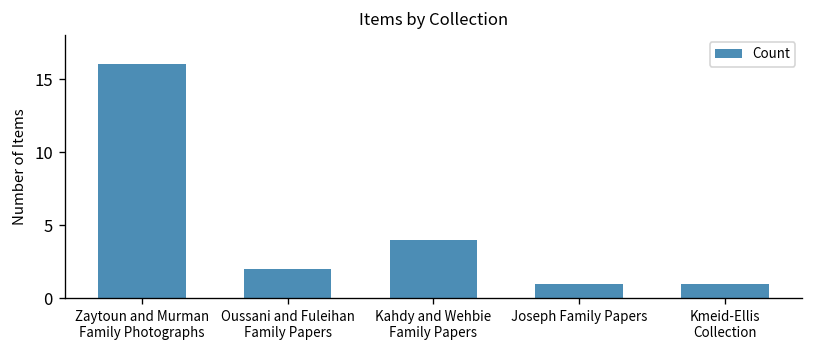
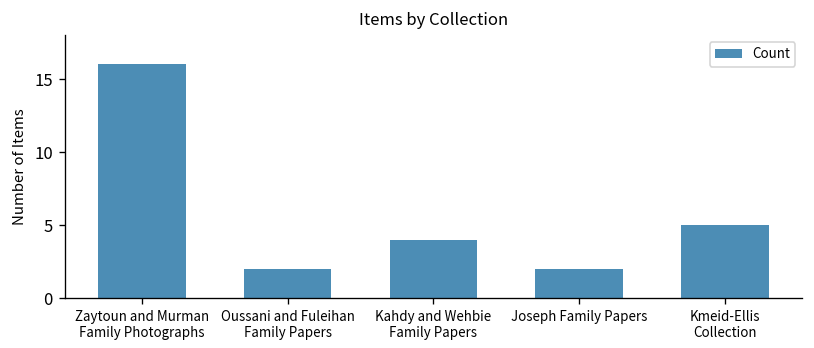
Joseph Family Papers: 1 -> 2
Kmeid-Ellis Collection: 1 -> 5
